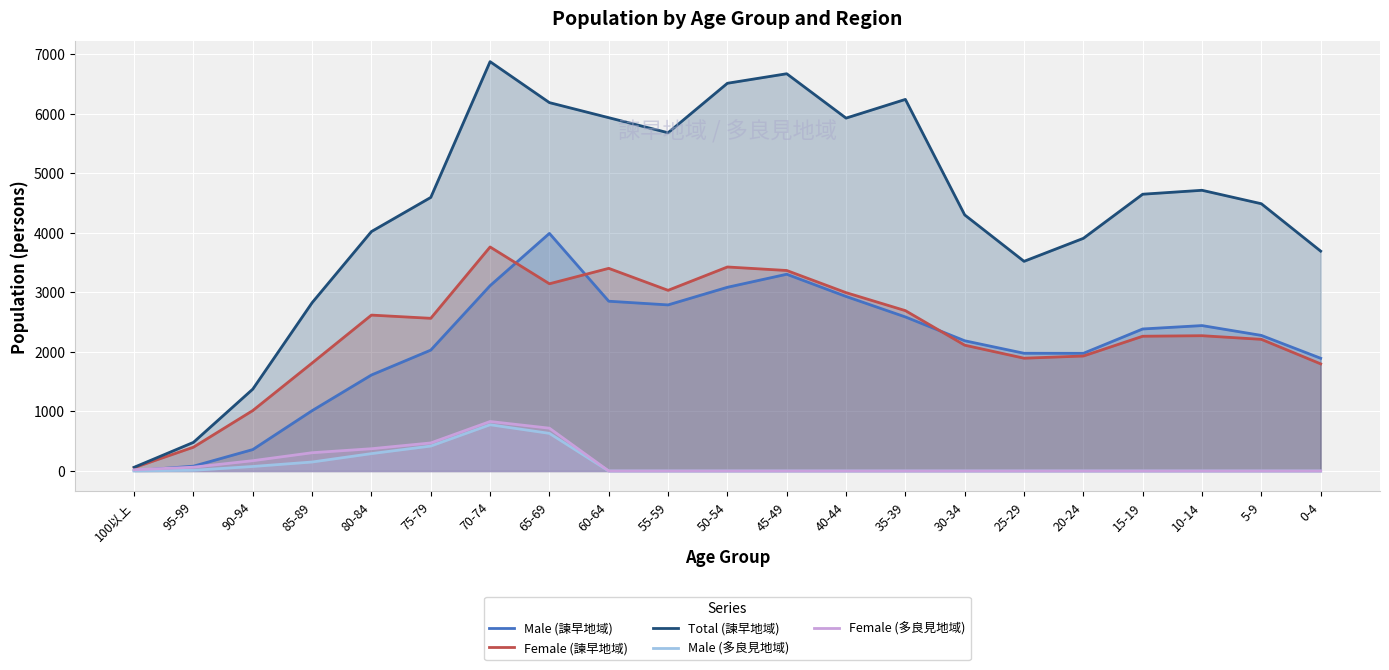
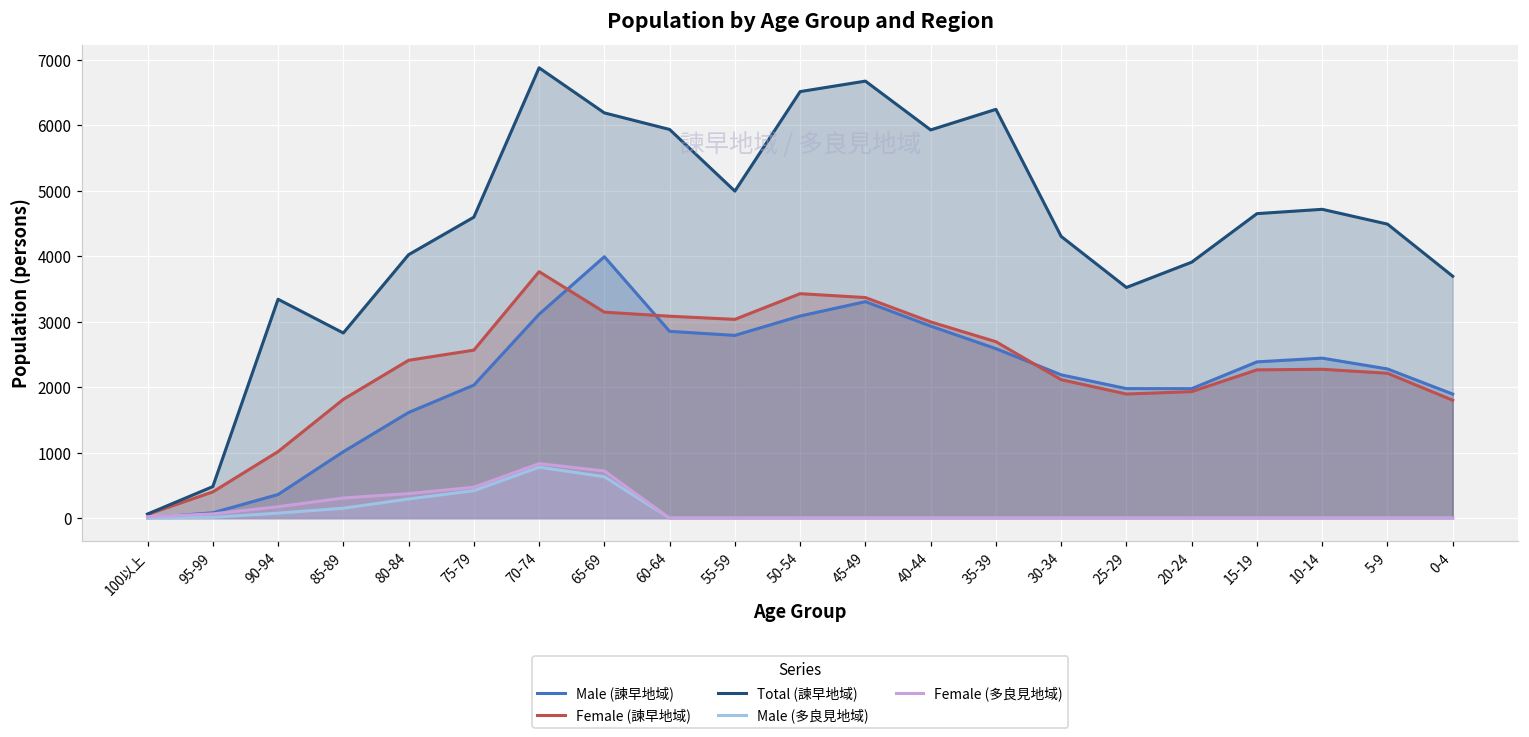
Total (諫早地域), 90-94: 1400 -> 3300
Female (諫早地域), 80-84: 2600 -> 2400
Female (諫早地域), 60-64: 3400 -> 3100
Total (諫早地域), 55-59: 5700 -> 5000
